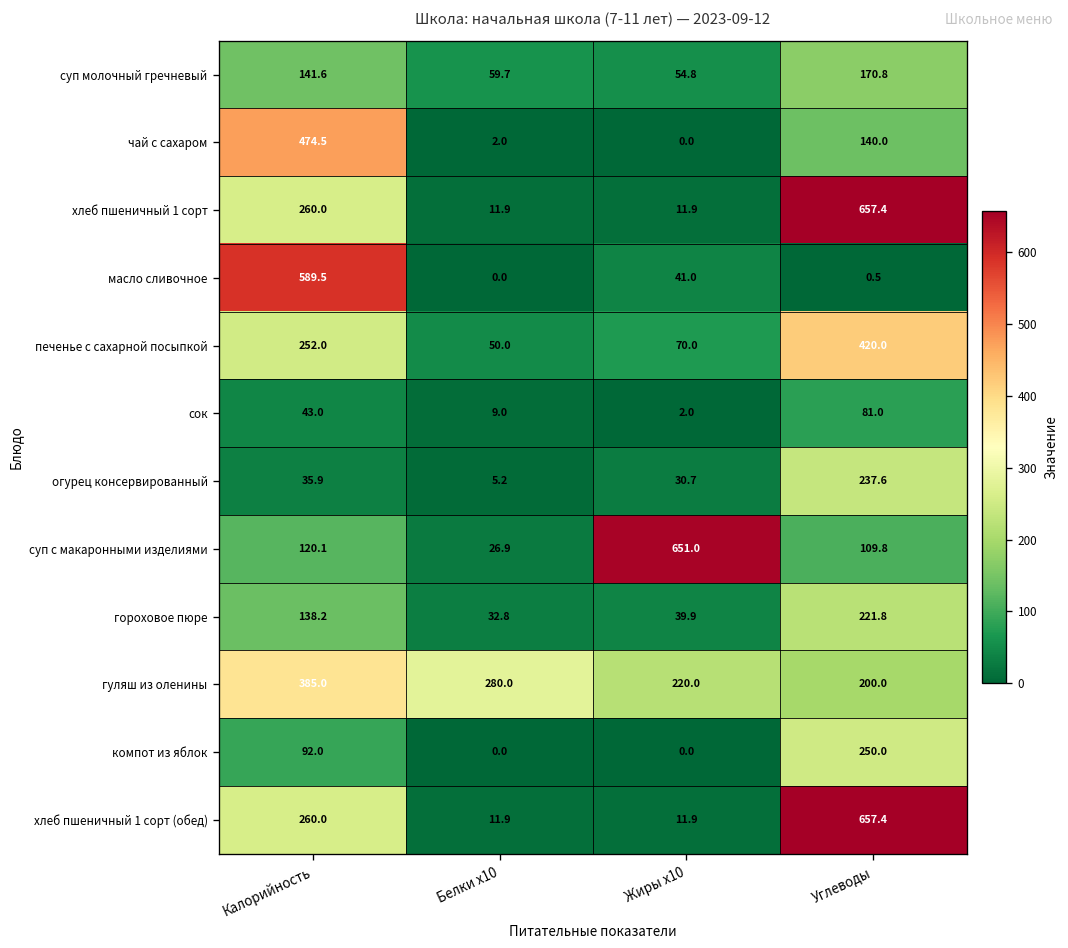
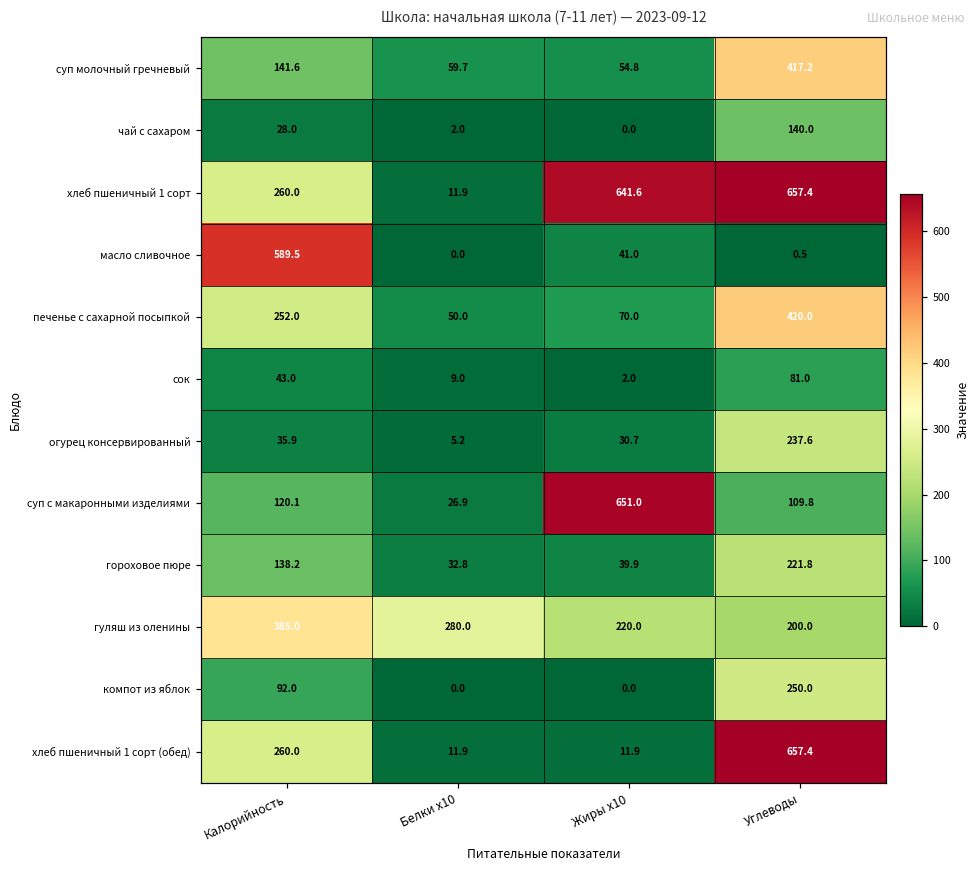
суп молочный гречневый, Углеводы: 170.8 -> 417.2
чай с сахаром, Калорийность: 474.5 -> 28.0
хлеб пшеничный 1 сорт, Жиры x10: 11.9 -> 641.6
